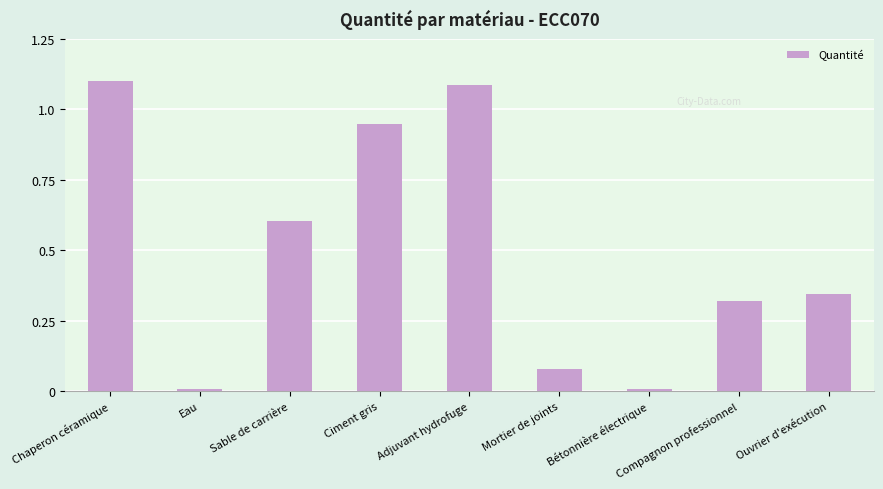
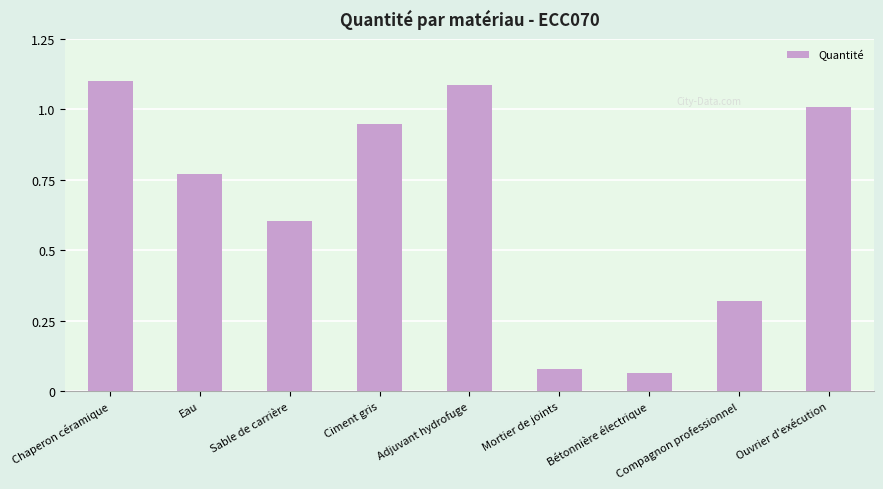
Eau: 0.01 -> 0.77
Bétonnière électrique: 0.01 -> 0.06
Ouvrier d'exécution: 0.35 -> 1.01
